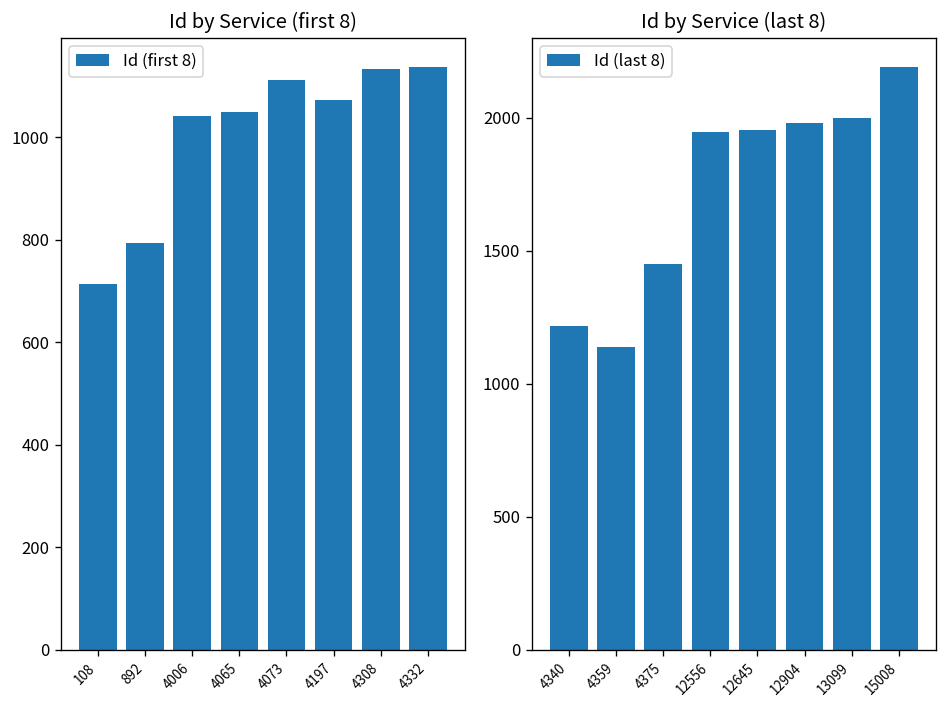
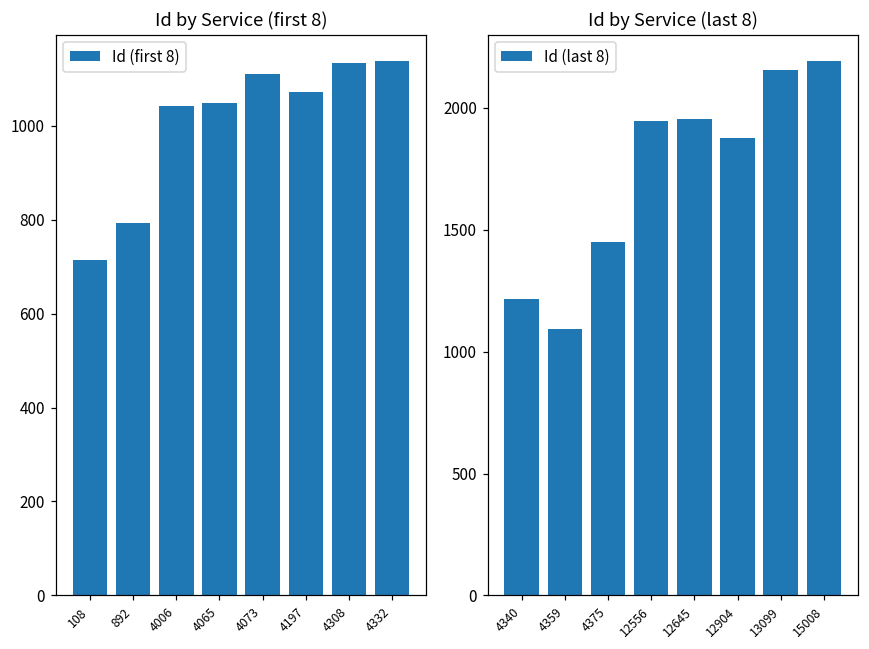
Id by Service (last 8), 4359: 1140 -> 1090
Id by Service (last 8), 12904: 1980 -> 1880
Id by Service (last 8), 13099: 2000 -> 2160
